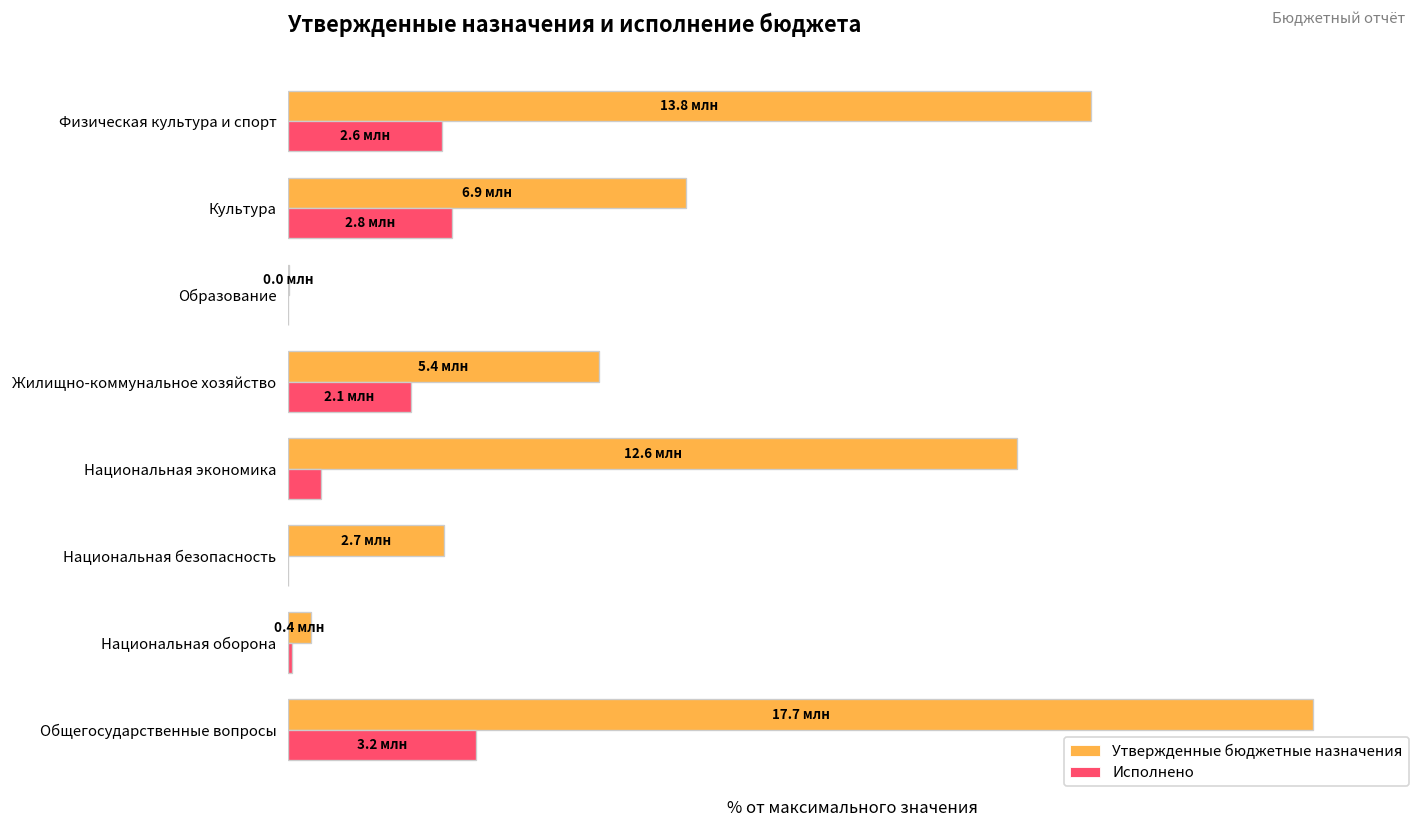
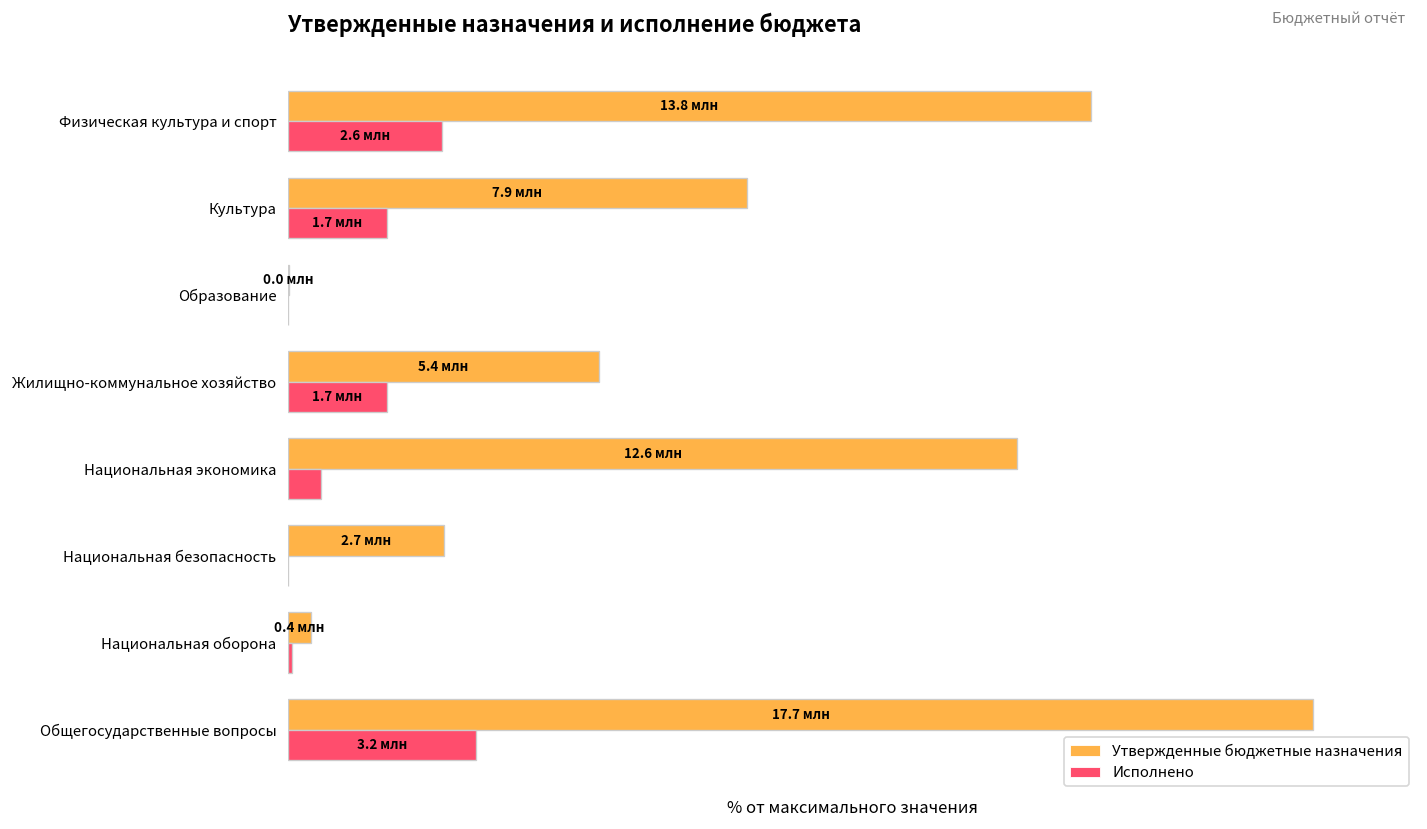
Утвержденные бюджетные назначения, Культура: 6.9 -> 7.9
Исполнено, Культура: 2.8 -> 1.7
Исполнено, Жилищно-коммунальное хозяйство: 2.1 -> 1.7
